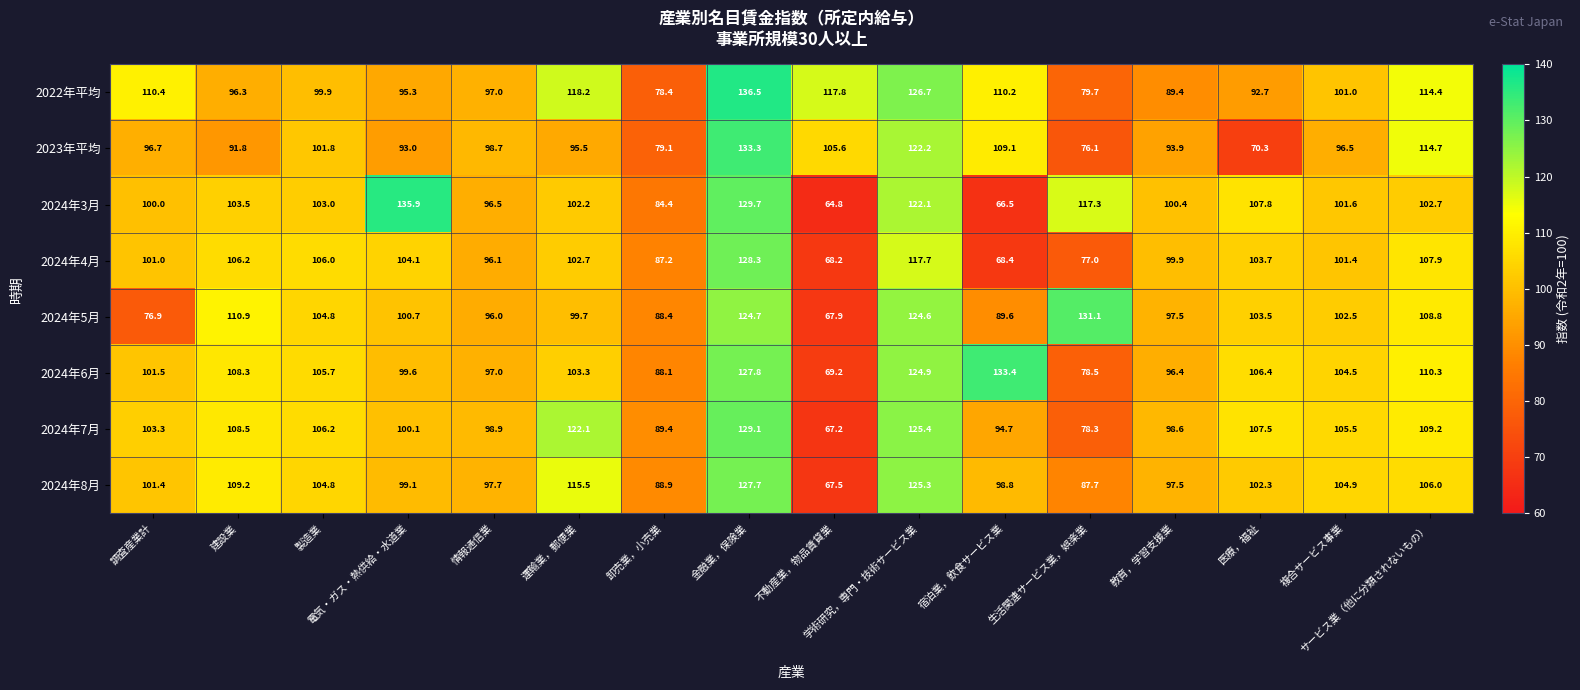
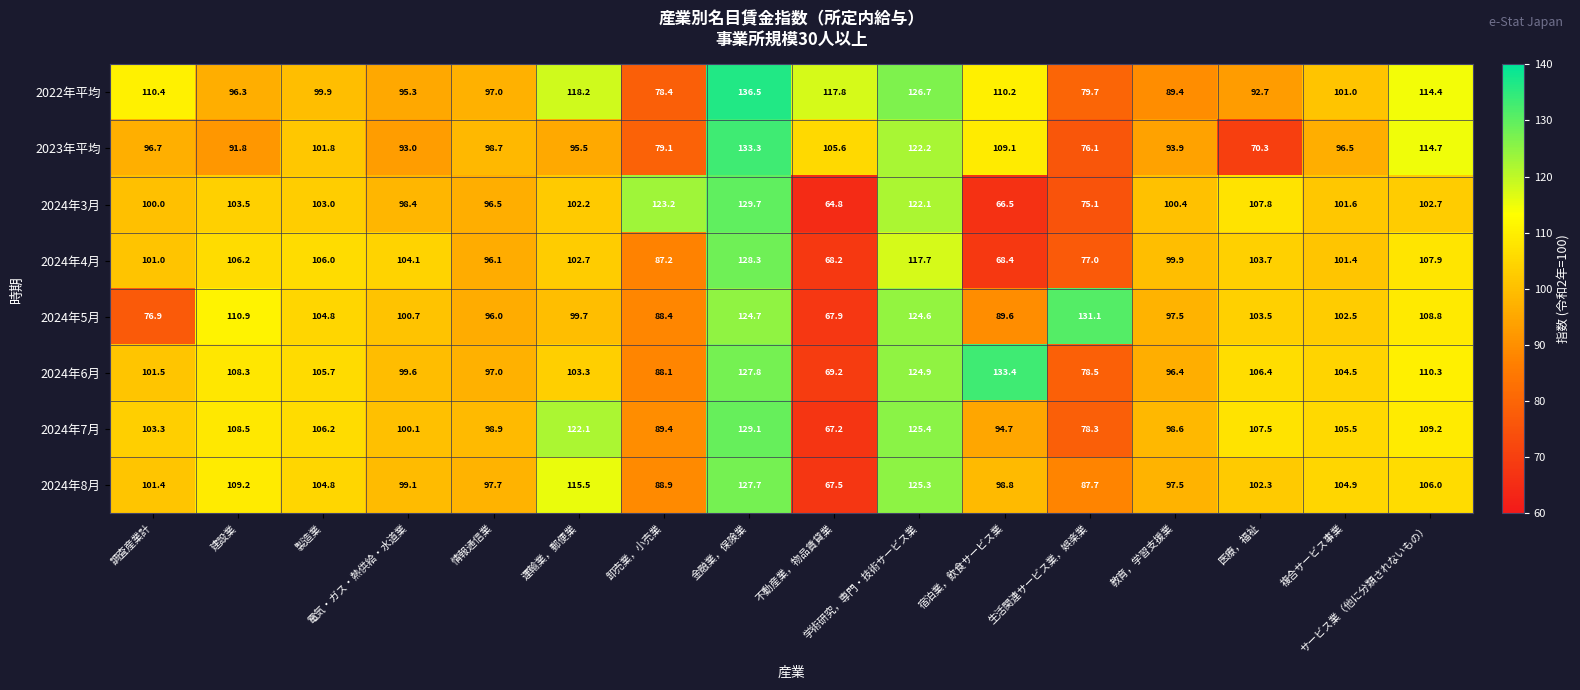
2024年3月, 電気・ガス・熱供給・水道業: 135.9 -> 98.4
2024年3月, 卸売業，小売業: 84.4 -> 123.2
2024年3月, 生活関連サービス業，娯楽業: 117.3 -> 75.1
